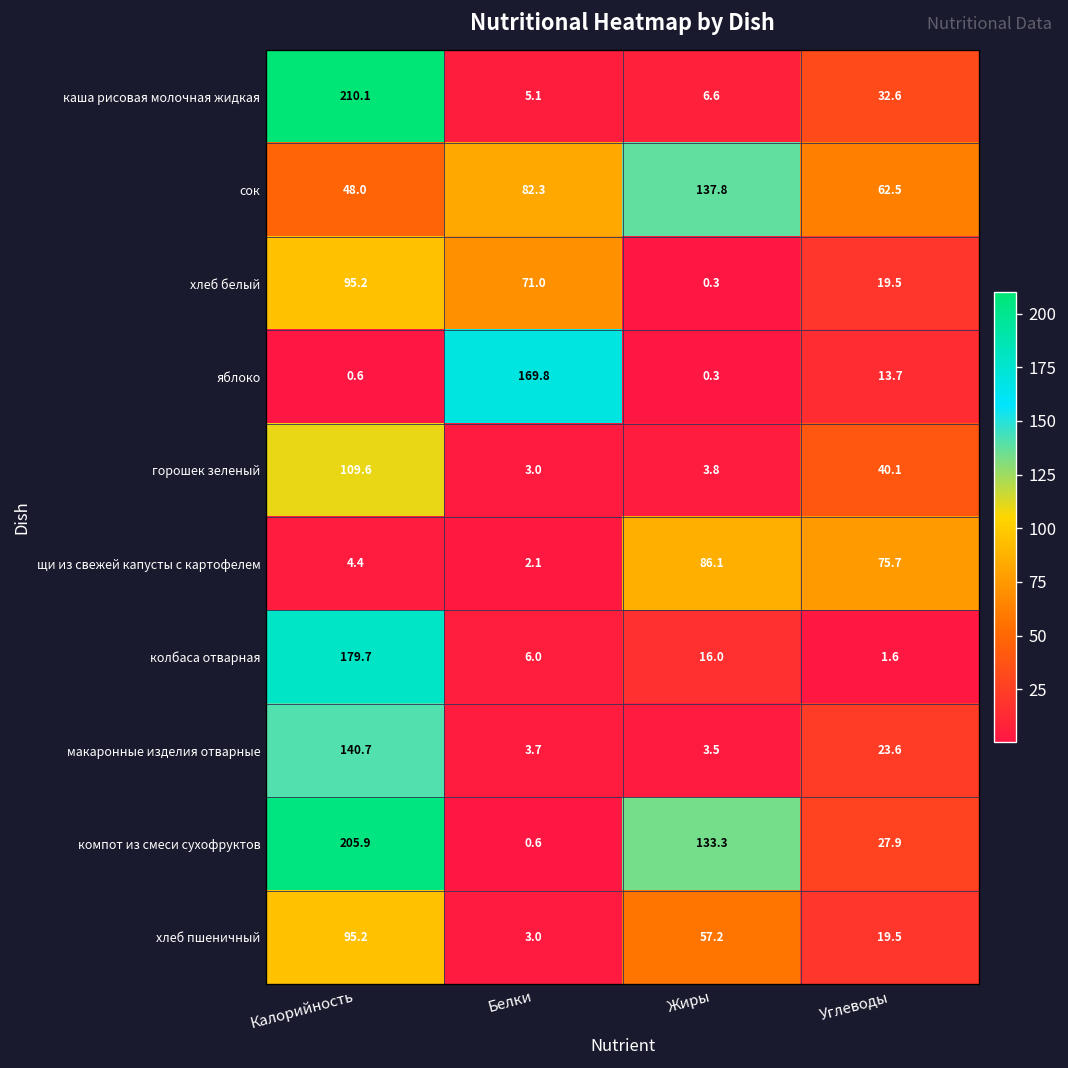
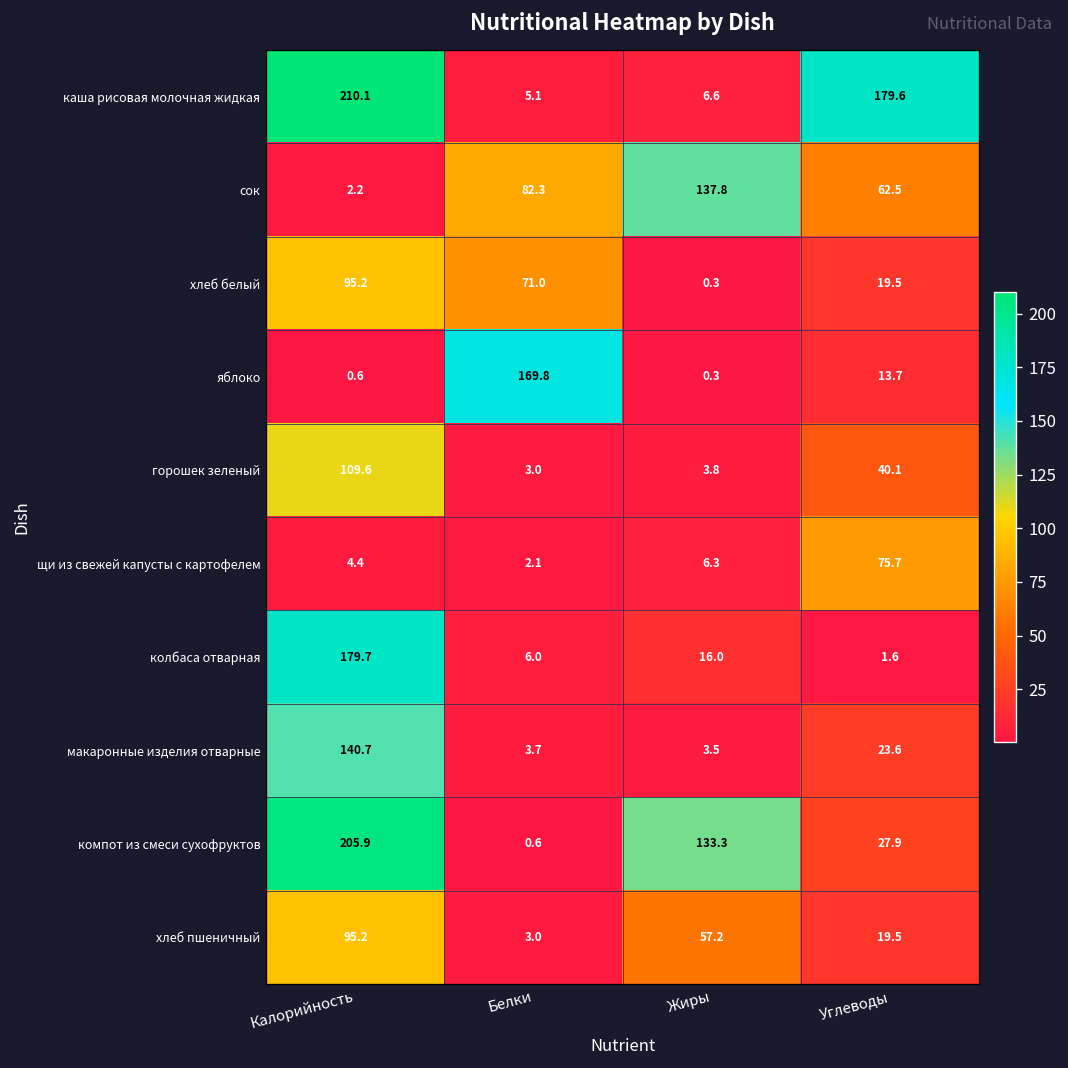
каша рисовая молочная жидкая, Углеводы: 32.6 -> 179.6
сок, Калорийность: 48.0 -> 2.2
щи из свежей капусты с картофелем, Жиры: 86.1 -> 6.3
